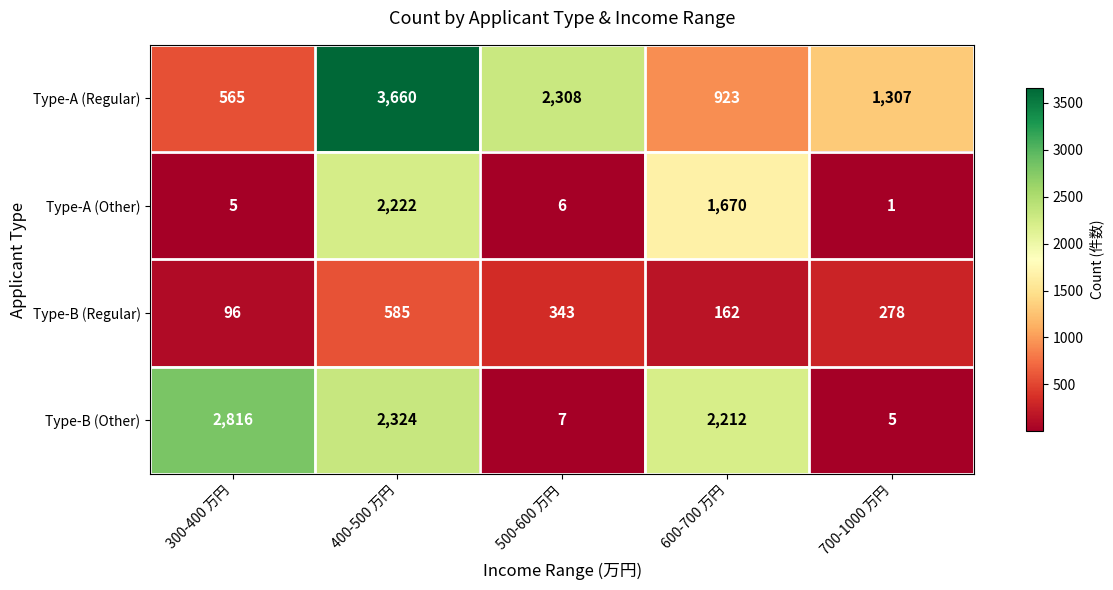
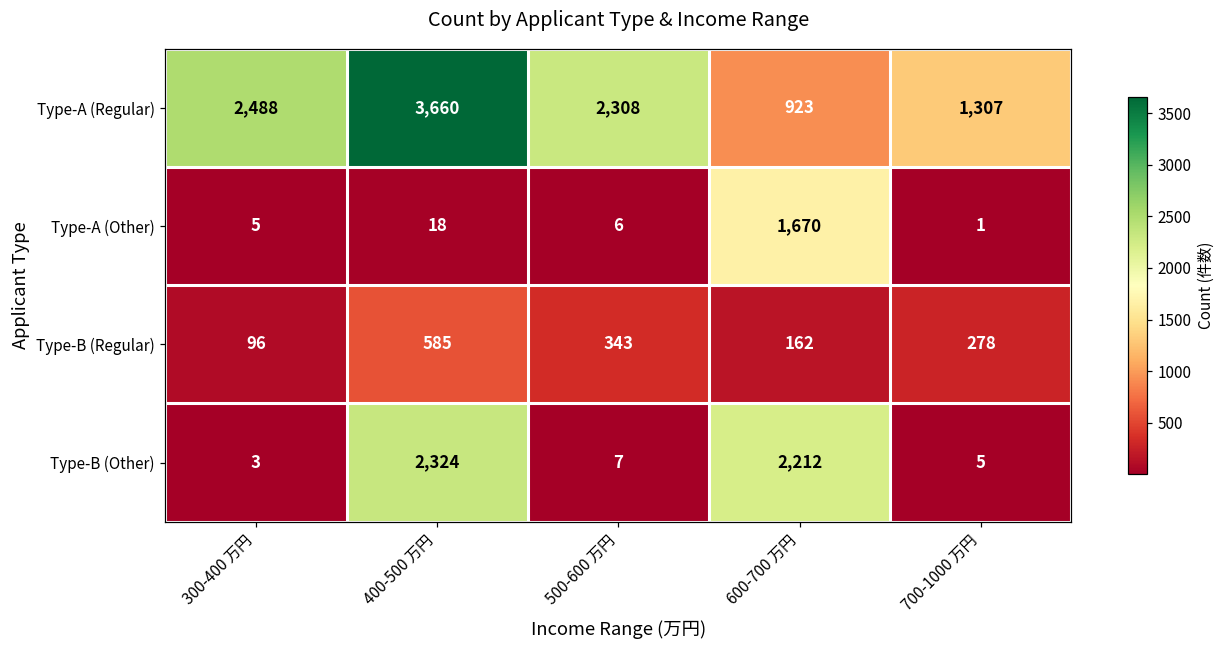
Type-A (Regular), 300-400 万円: 565 -> 2,488
Type-A (Other), 400-500 万円: 2,222 -> 18
Type-B (Other), 300-400 万円: 2,816 -> 3
